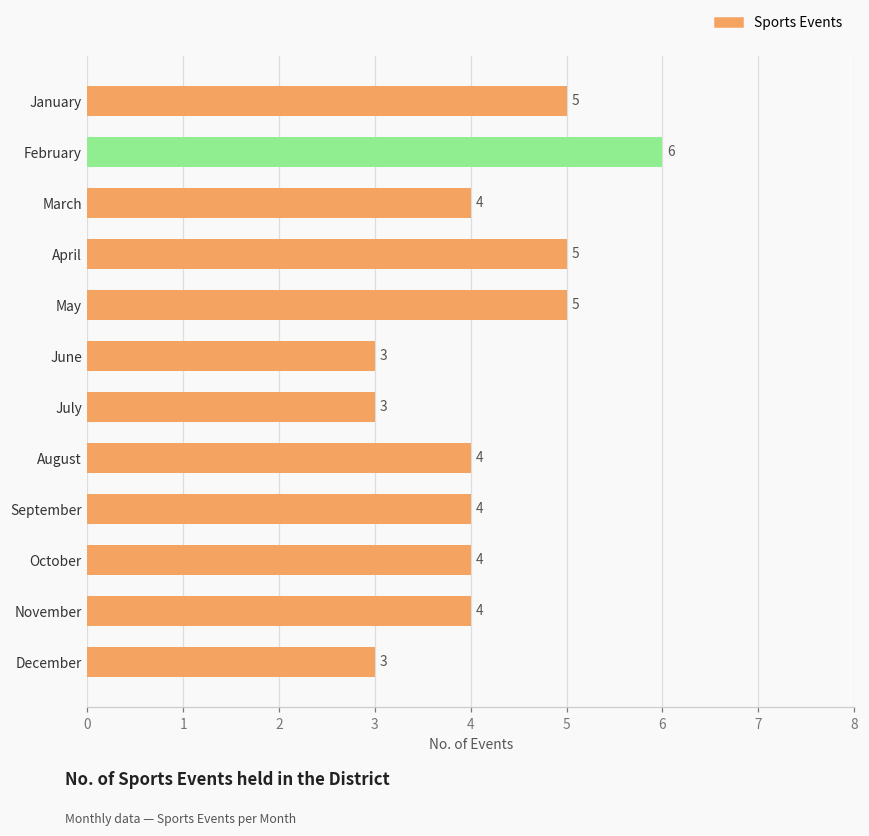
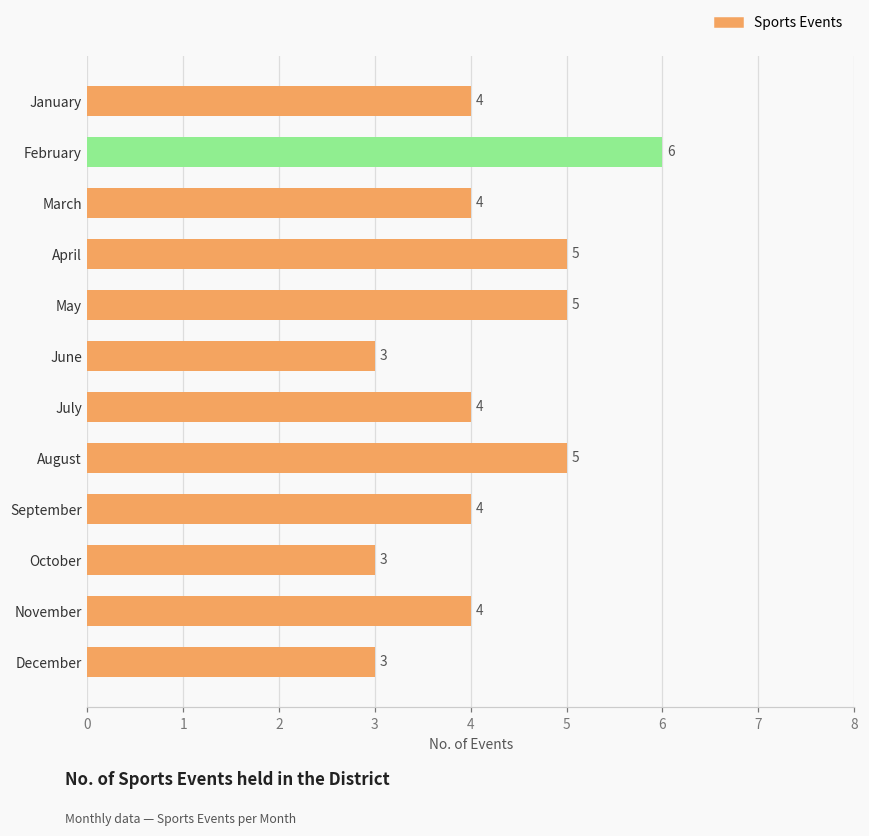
January: 5 -> 4
July: 3 -> 4
August: 4 -> 5
October: 4 -> 3
